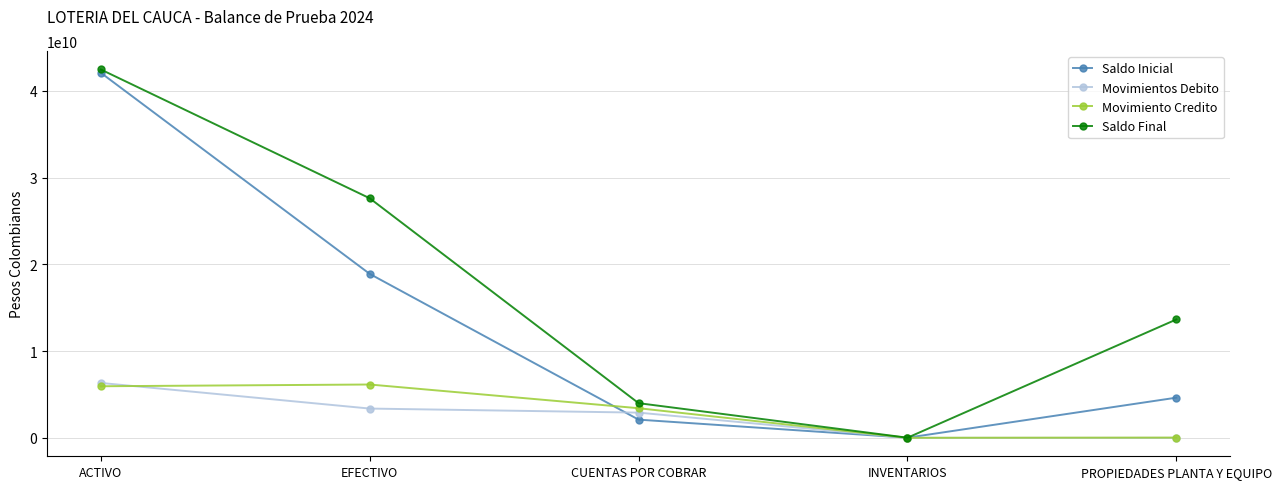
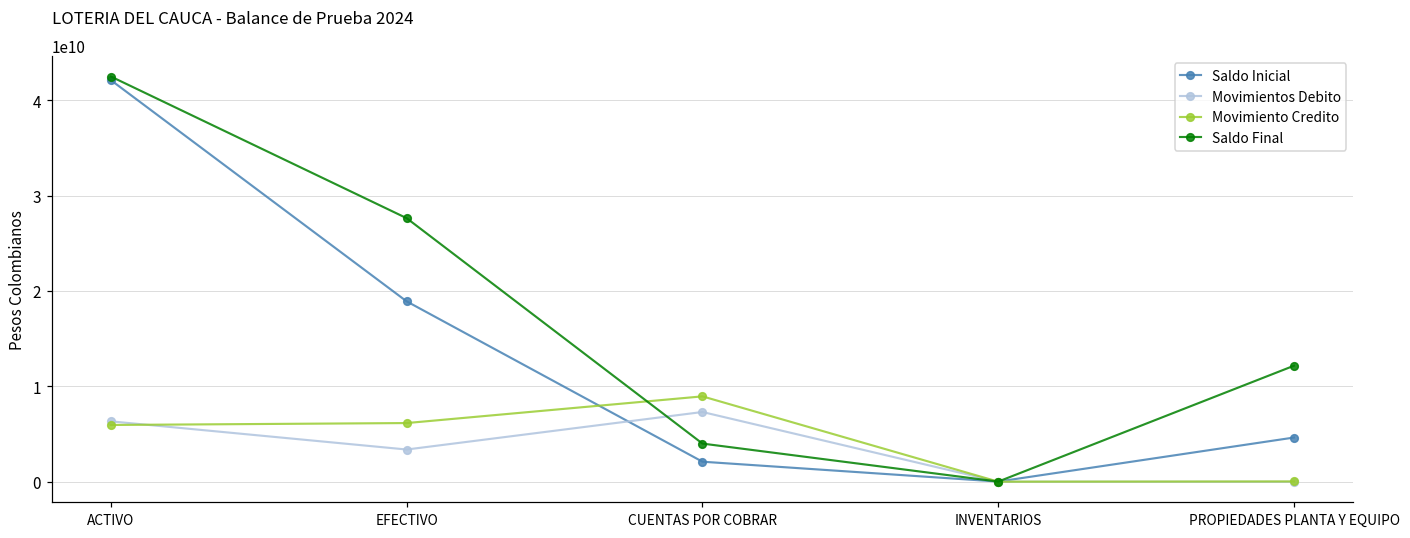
Movimientos Debito, CUENTAS POR COBRAR: 3000000000 -> 7000000000
Movimiento Credito, CUENTAS POR COBRAR: 3000000000 -> 9000000000
Saldo Final, PROPIEDADES PLANTA Y EQUIPO: 14000000000 -> 12000000000
